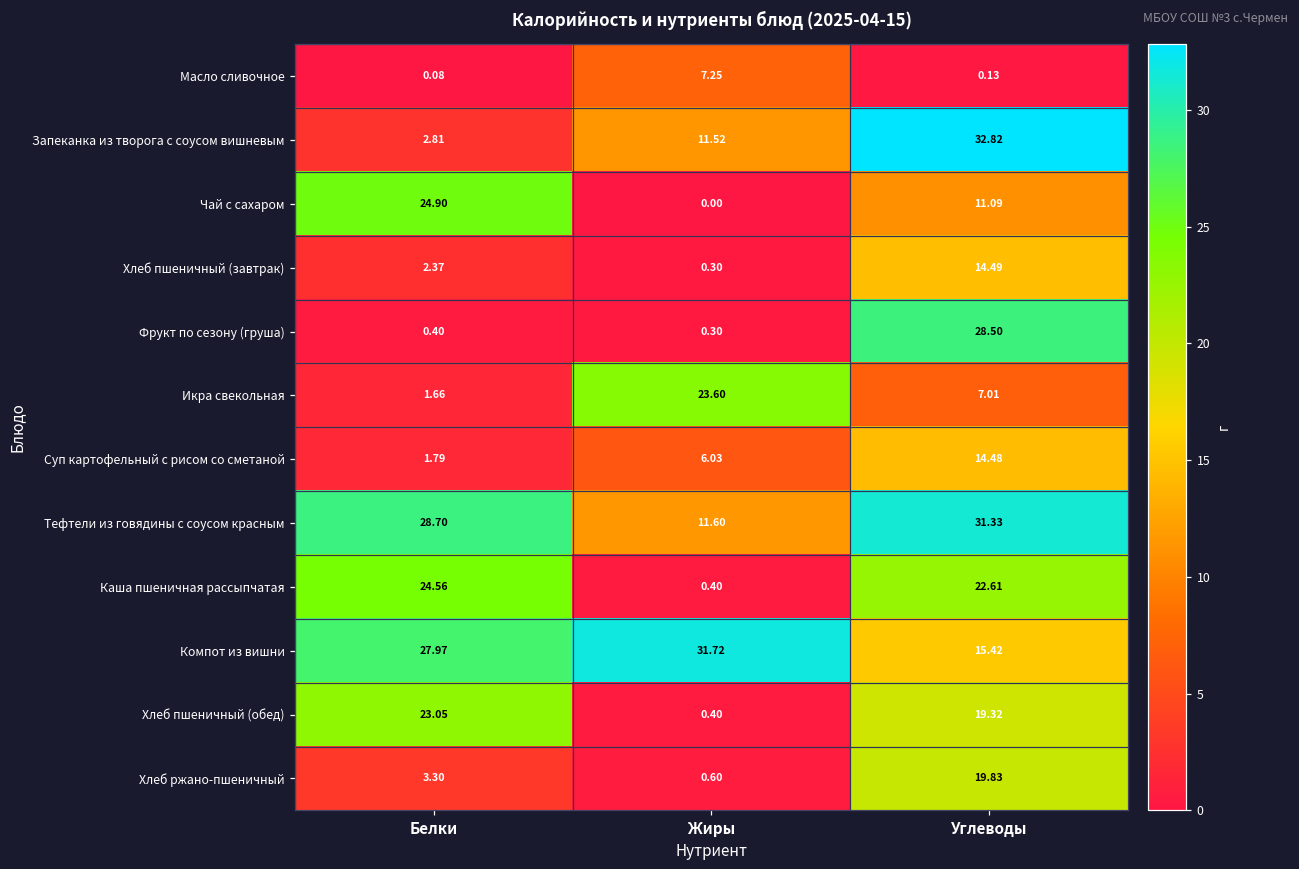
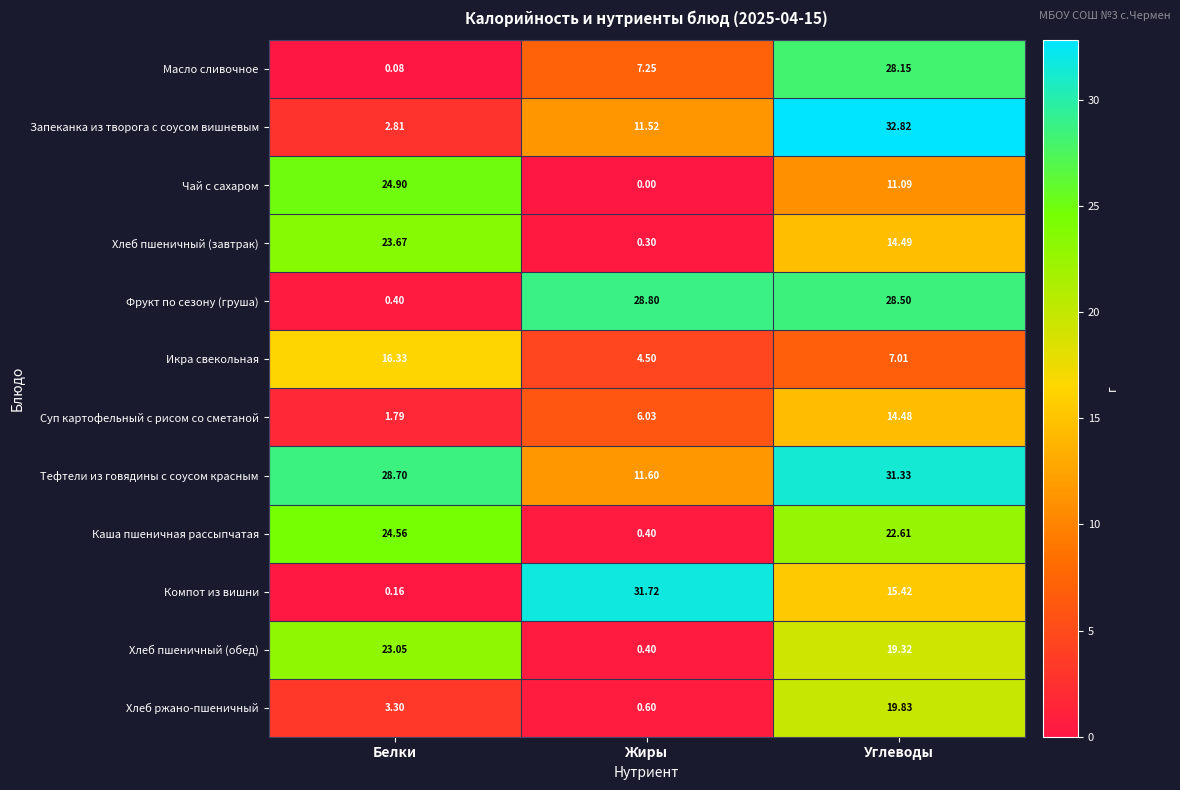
Масло сливочное, Углеводы: 0.13 -> 28.15
Хлеб пшеничный (завтрак), Белки: 2.37 -> 23.67
Фрукт по сезону (груша), Жиры: 0.30 -> 28.80
Икра свекольная, Белки: 1.66 -> 16.33
Икра свекольная, Жиры: 23.60 -> 4.50
Компот из вишни, Белки: 27.97 -> 0.16
